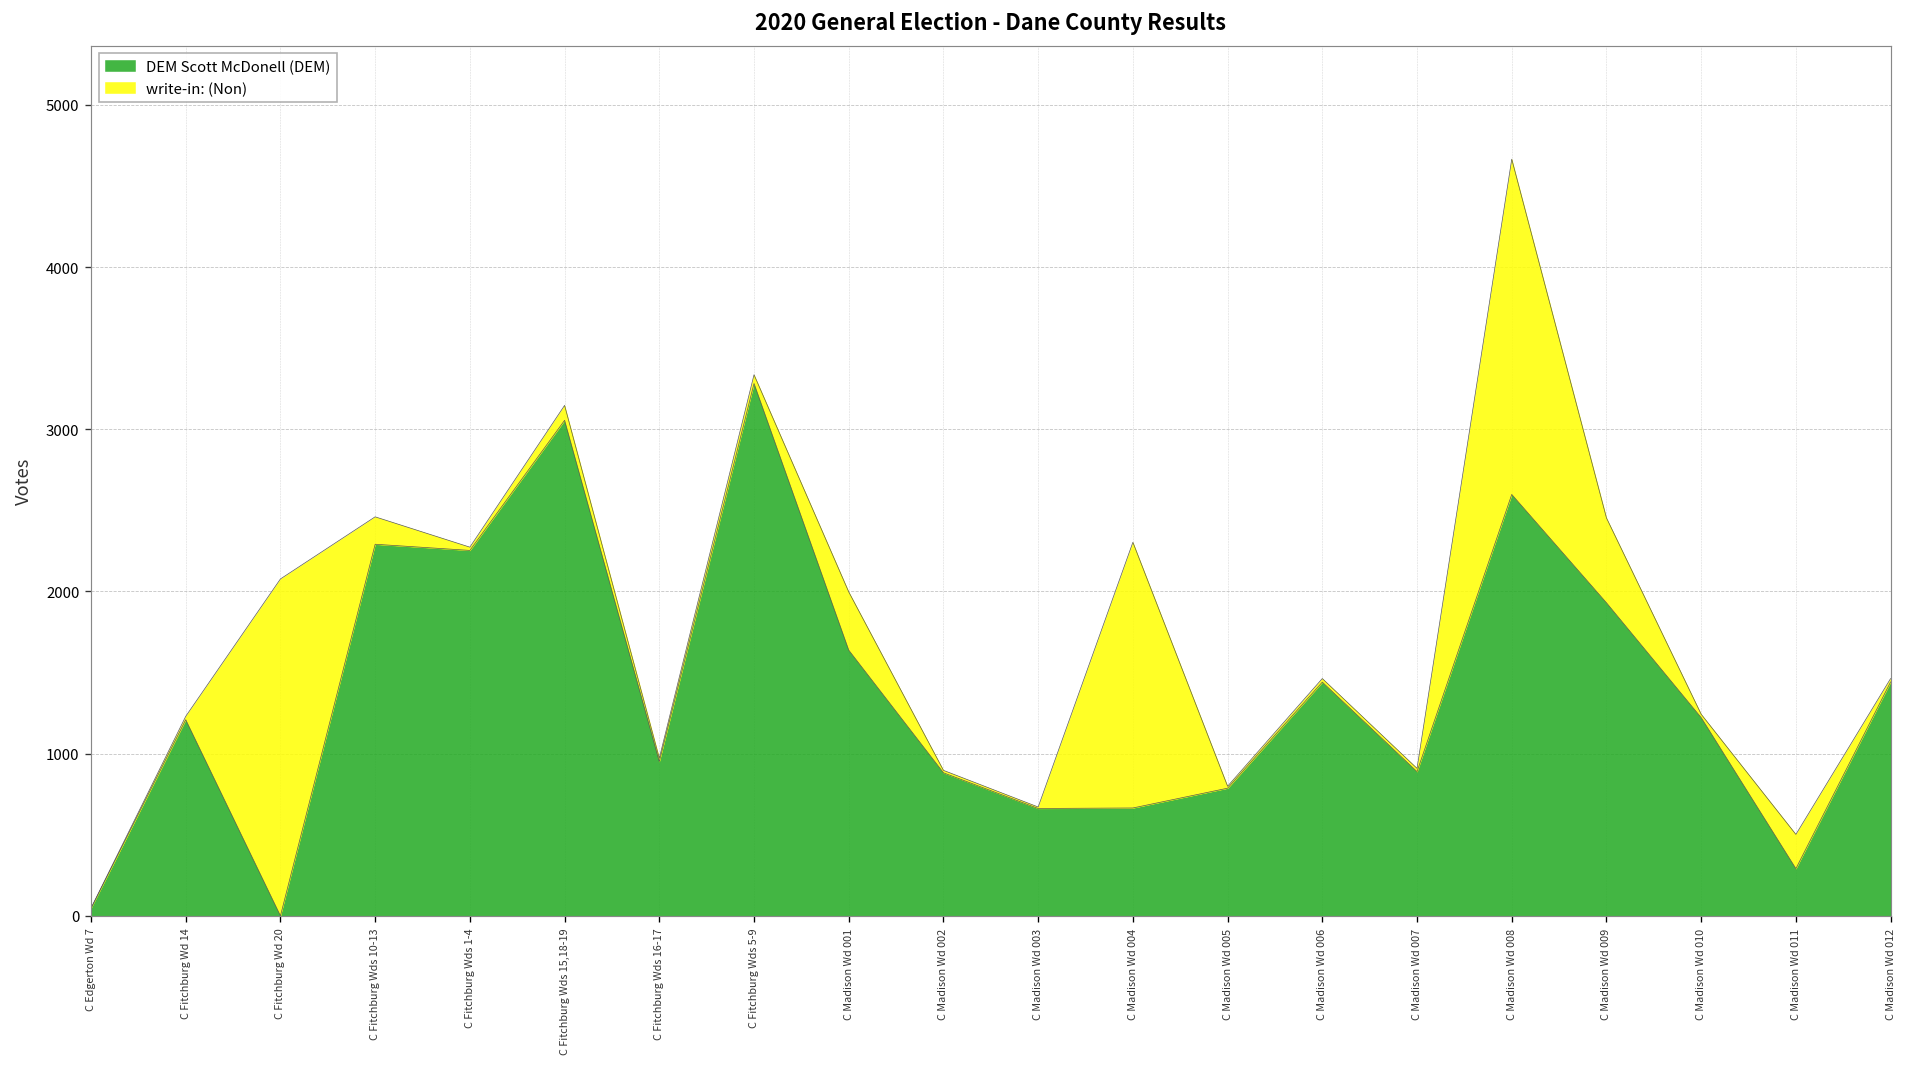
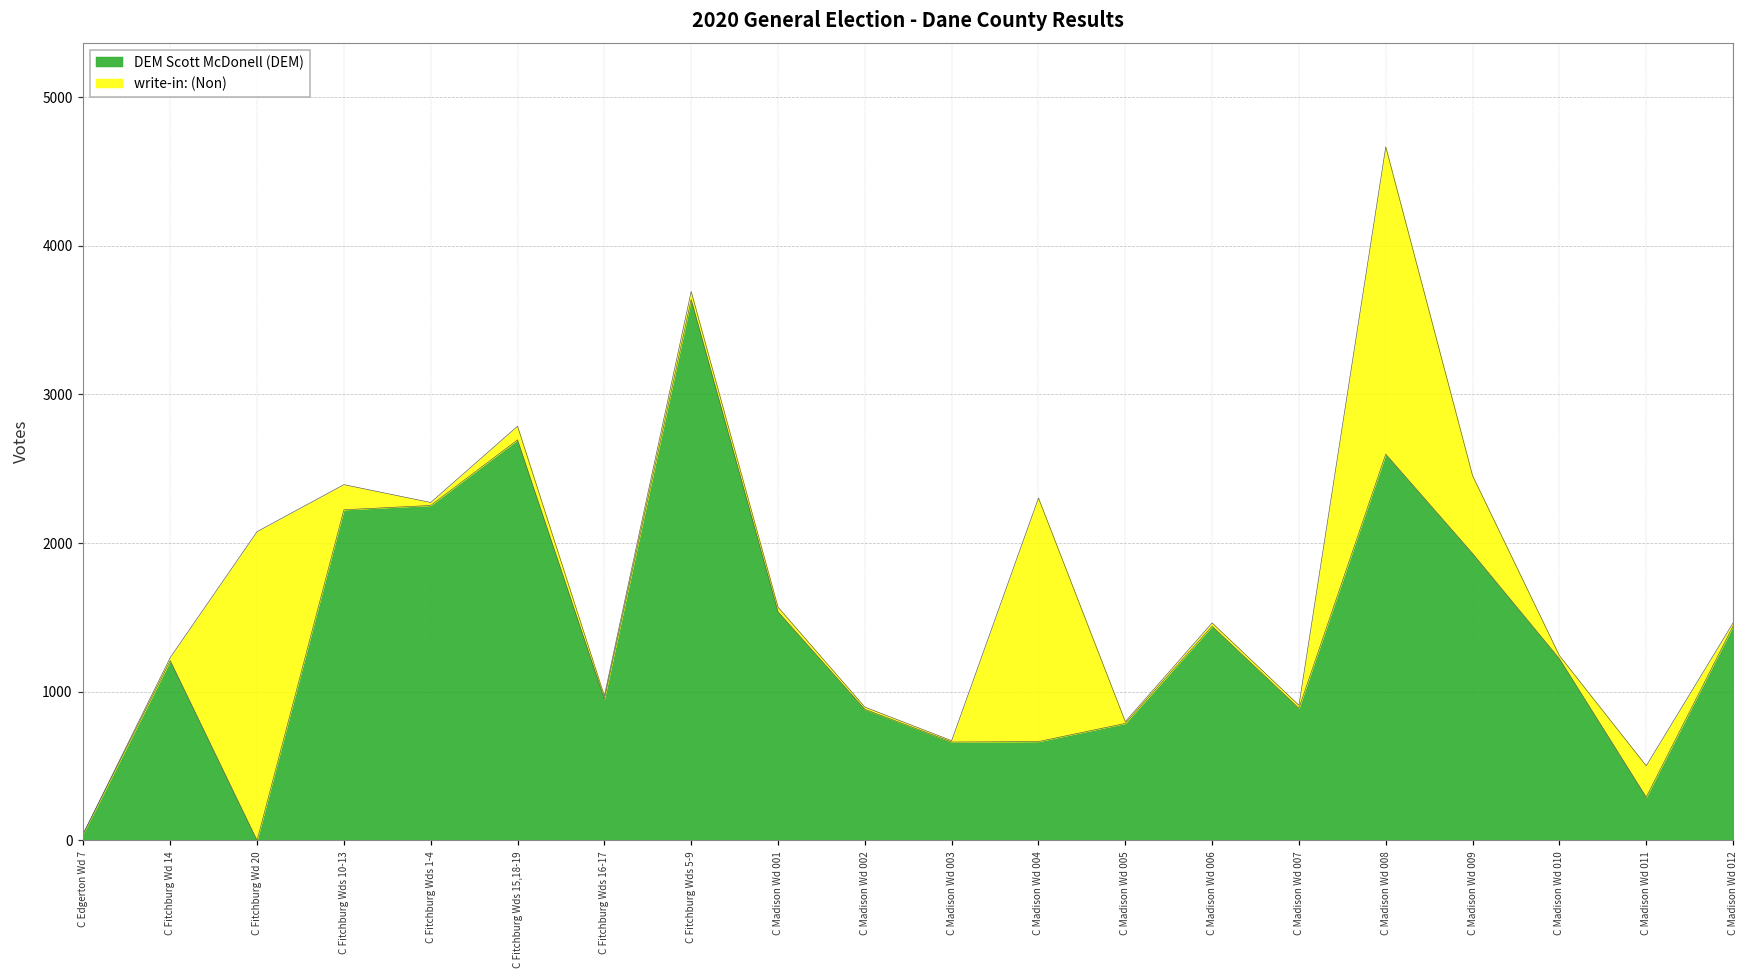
DEM Scott McDonell (DEM), C Fitchburg Wds 10-13: 2290 -> 2220
DEM Scott McDonell (DEM), C Fitchburg Wds 15,18-19: 3060 -> 2690
DEM Scott McDonell (DEM), C Fitchburg Wds 5-9: 3280 -> 3640
DEM Scott McDonell (DEM), C Madison Wd 001: 1640 -> 1540
write-in: (Non), C Madison Wd 001: 360 -> 30
